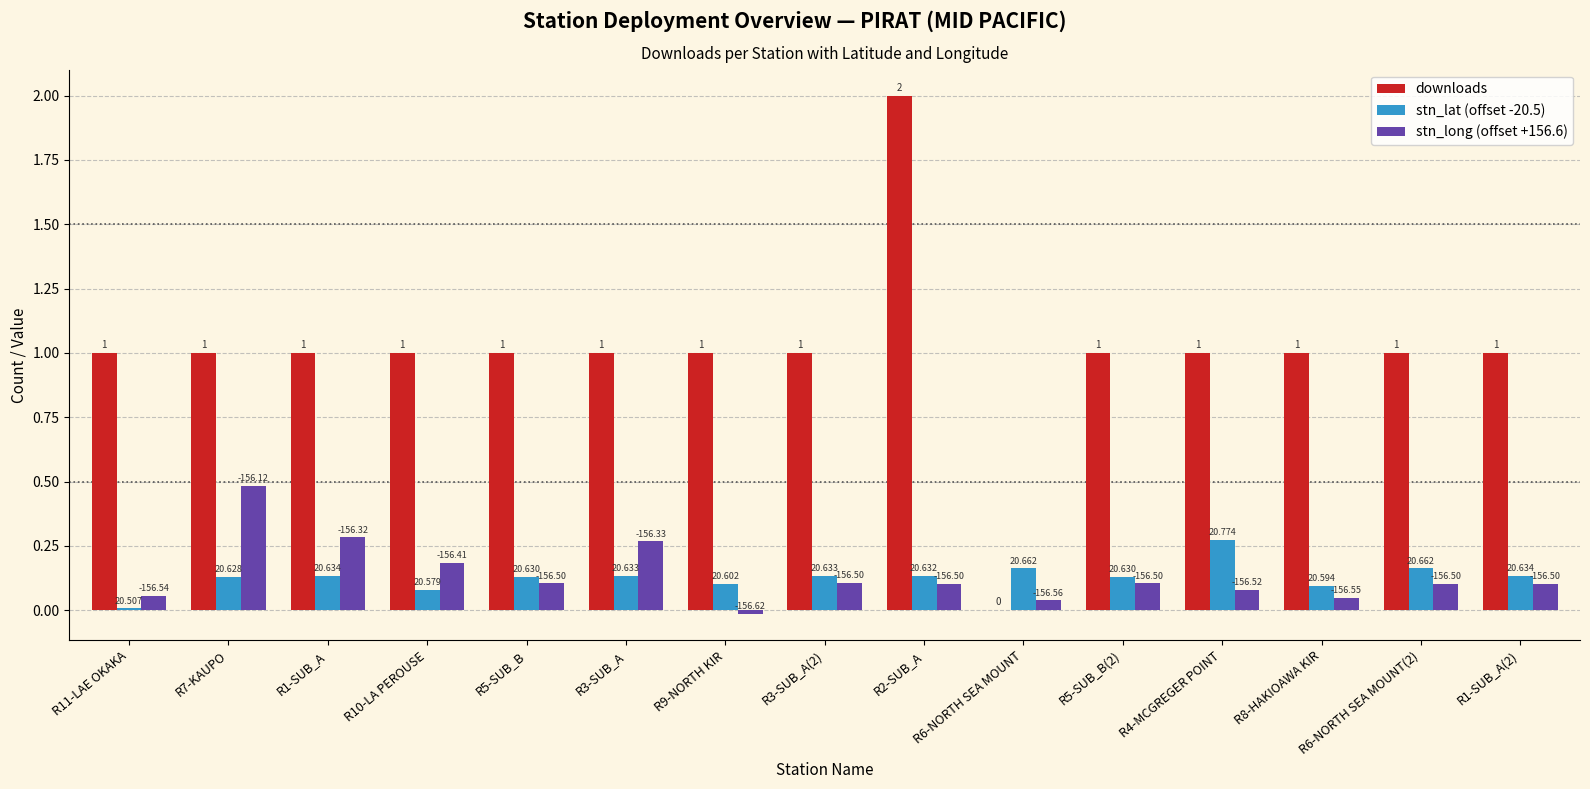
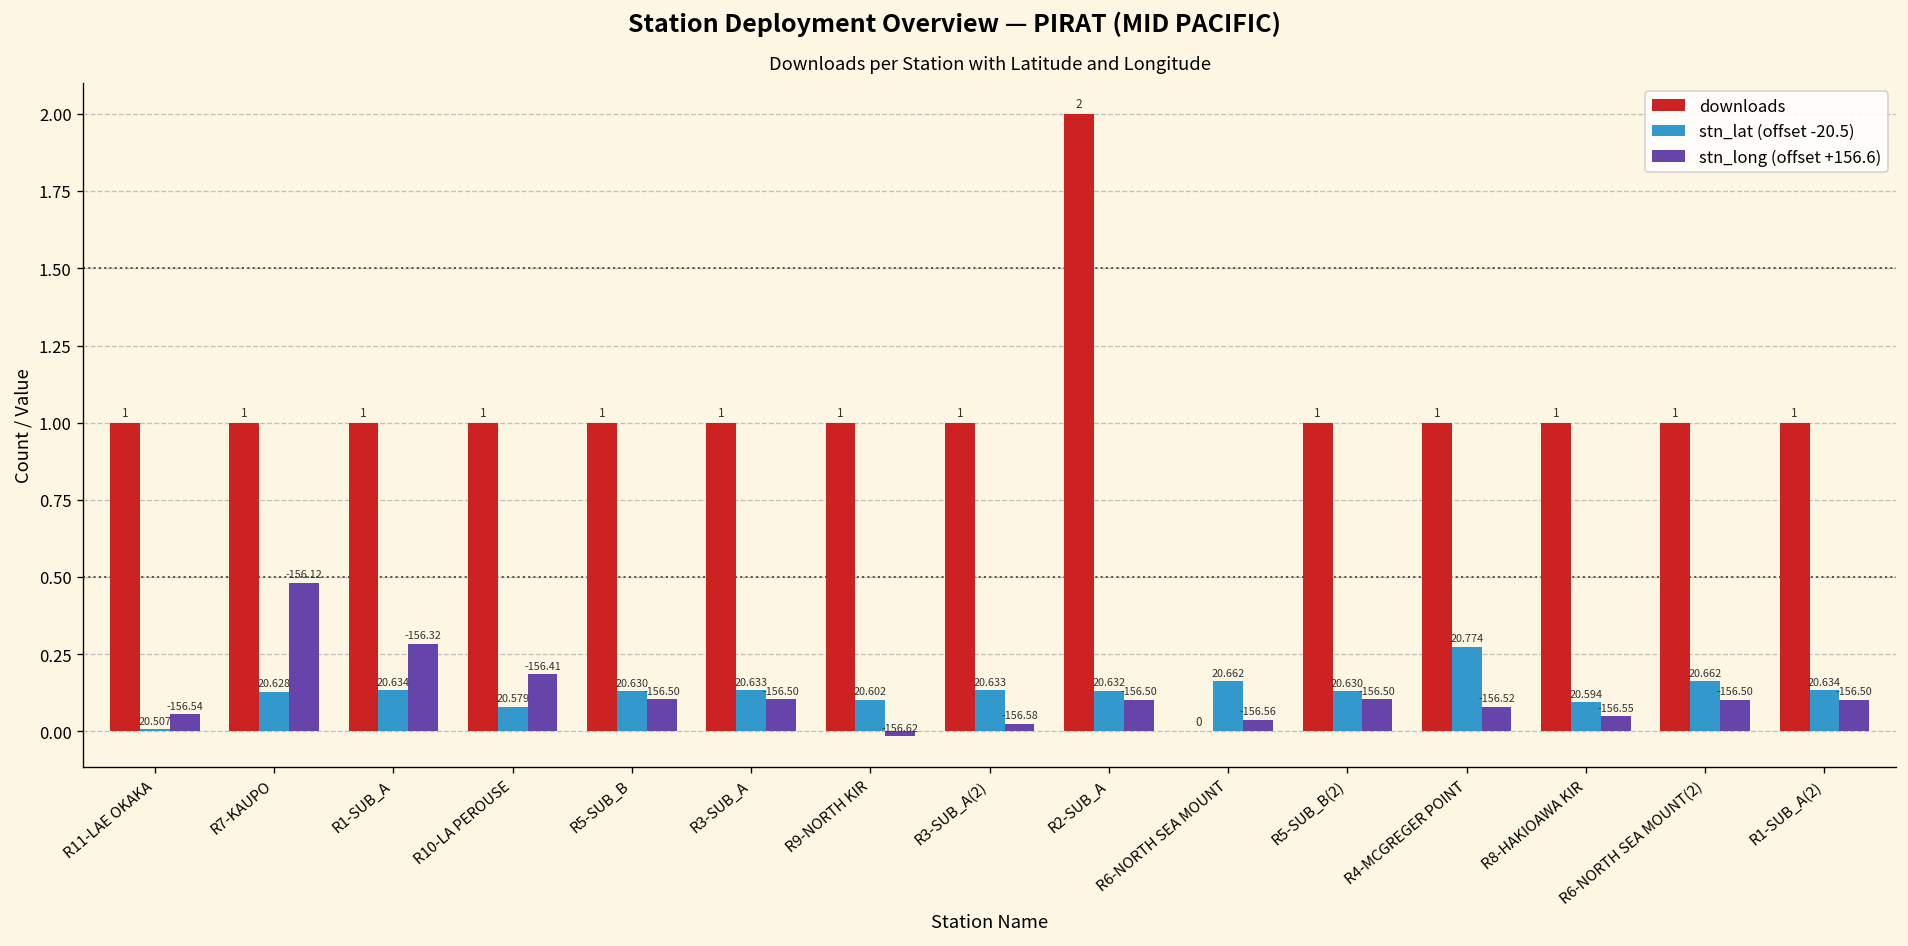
stn_long (offset +156.6), R3-SUB_A: -156.33 -> -156.50
stn_long (offset +156.6), R3-SUB_A(2): -156.50 -> -156.58
